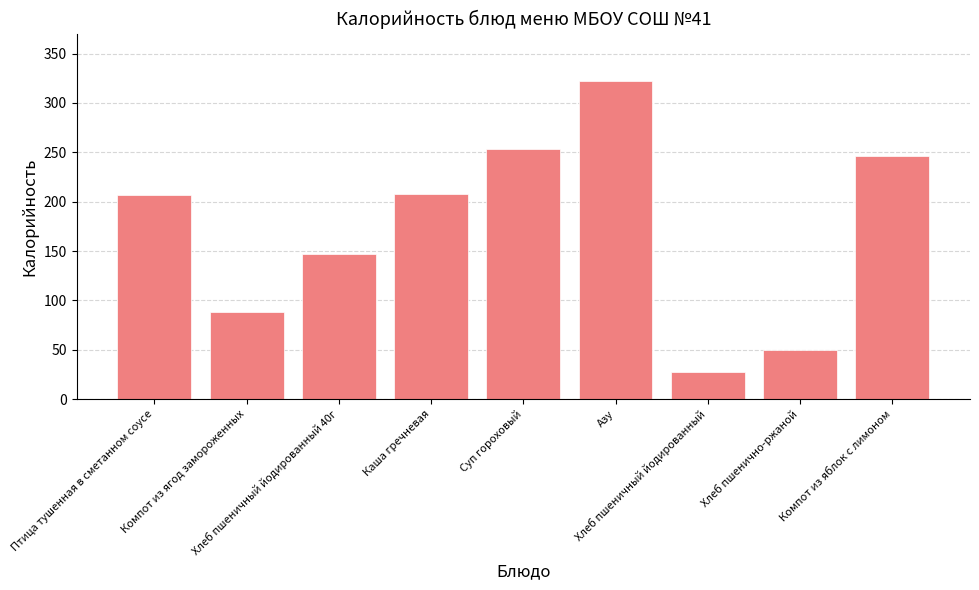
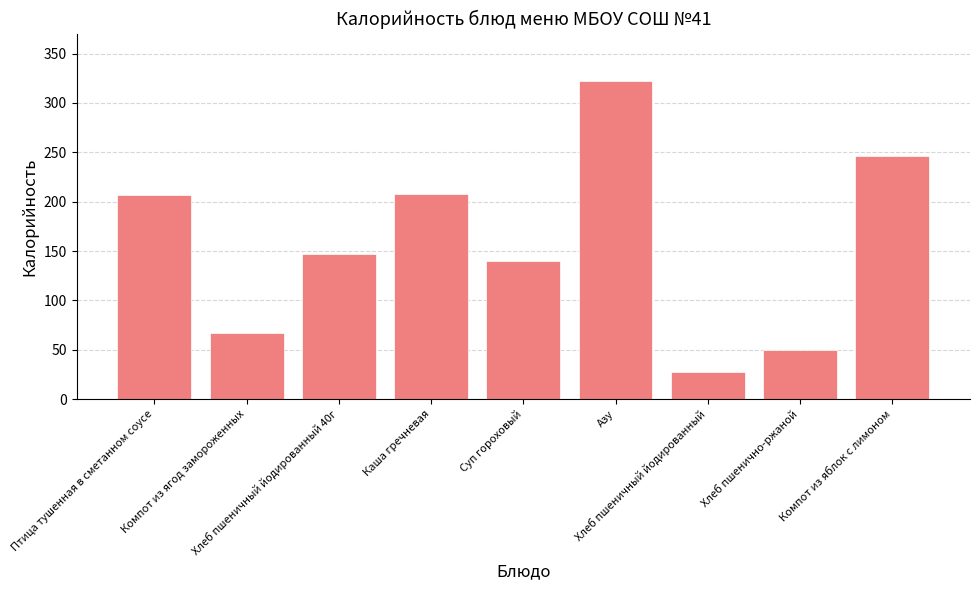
Компот из ягод замороженных: 90 -> 70
Суп гороховый: 250 -> 140
